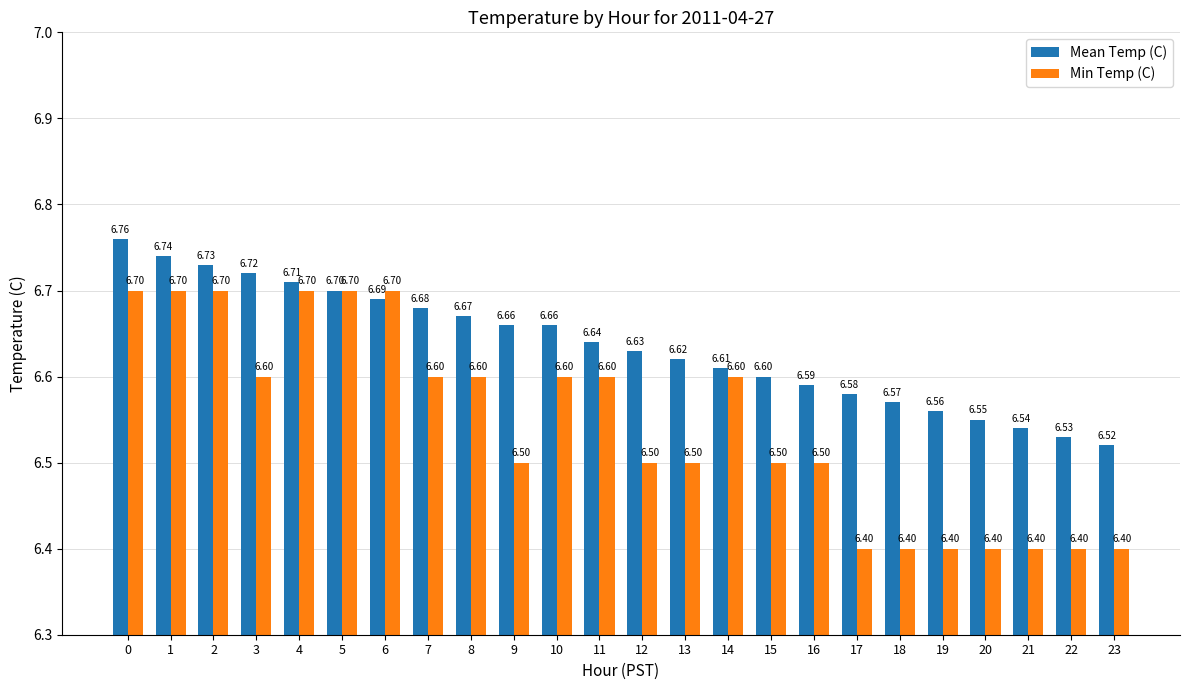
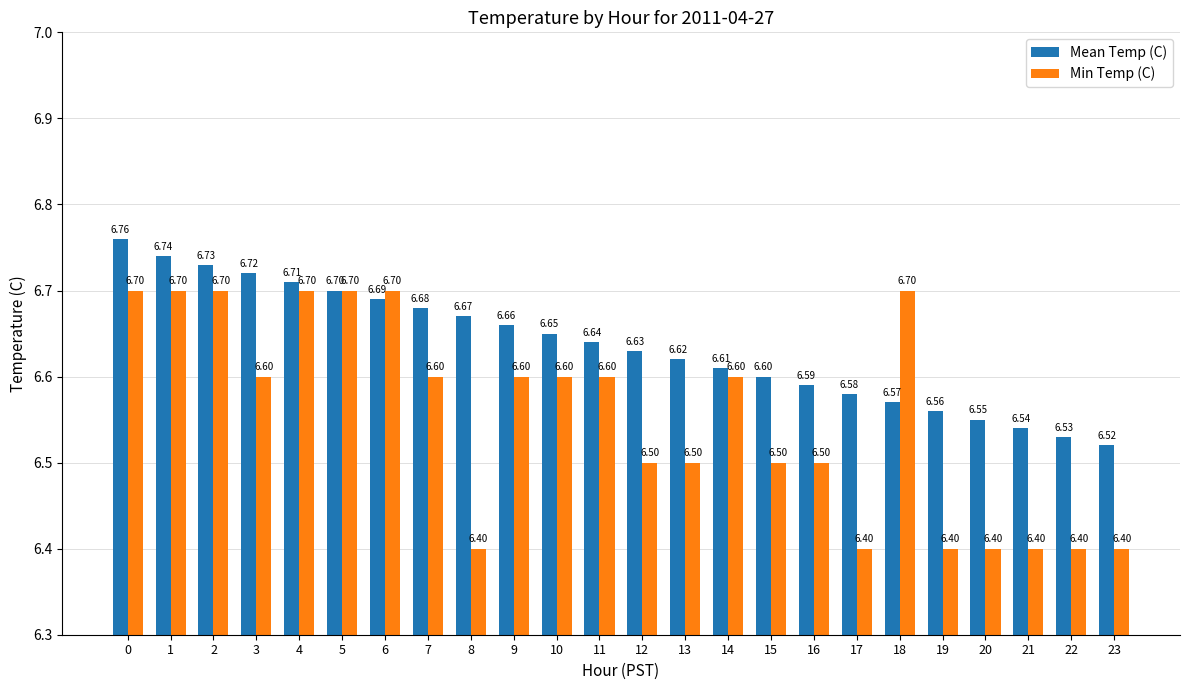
Min Temp (C), 8: 6.60 -> 6.40
Min Temp (C), 9: 6.50 -> 6.60
Mean Temp (C), 10: 6.66 -> 6.65
Min Temp (C), 18: 6.40 -> 6.70
